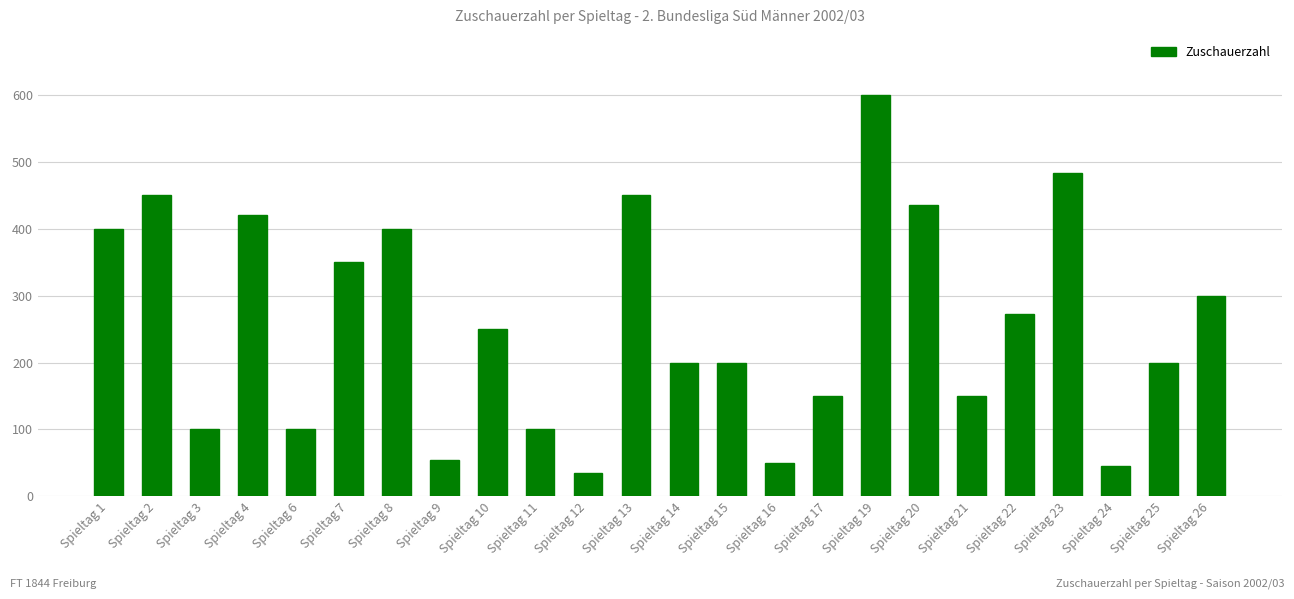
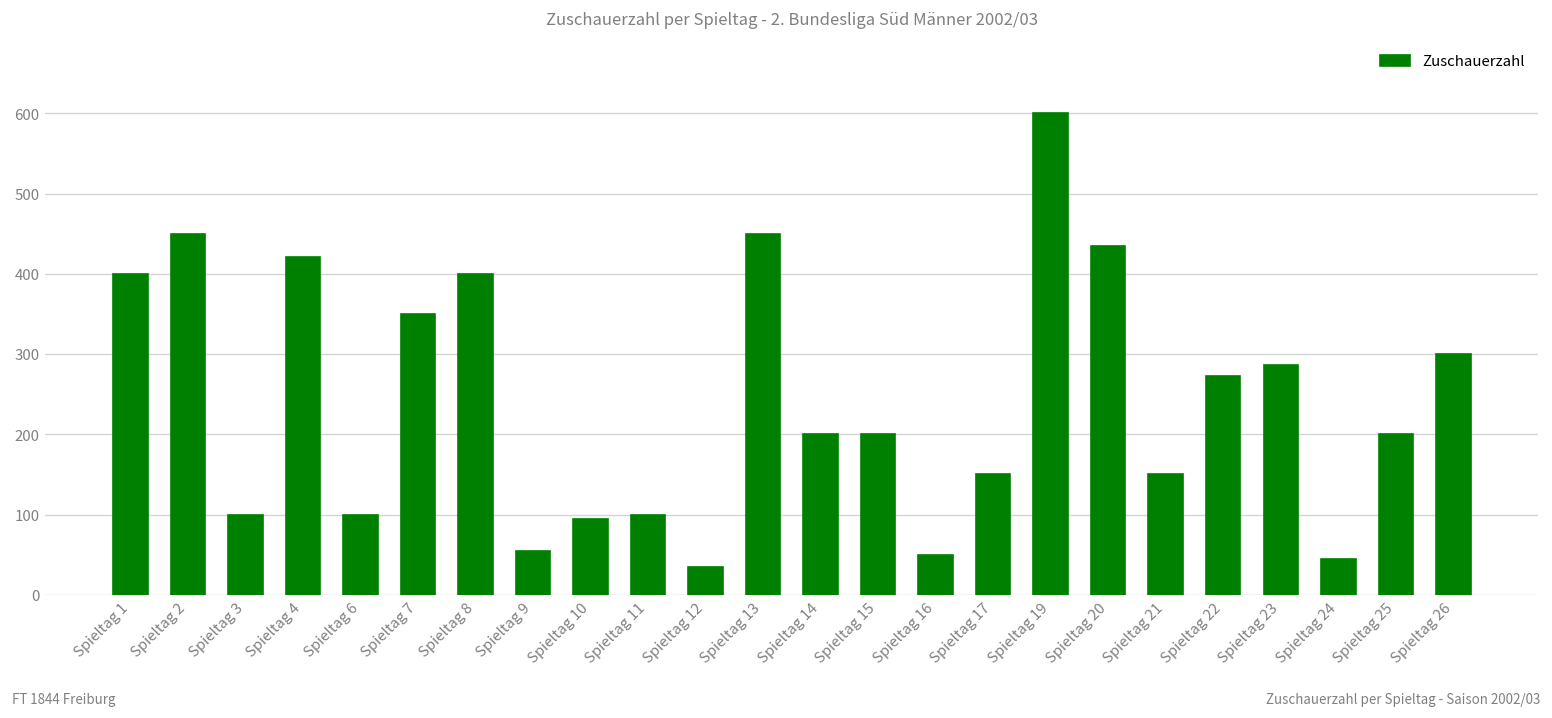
Spieltag 10: 250 -> 90
Spieltag 23: 480 -> 290
